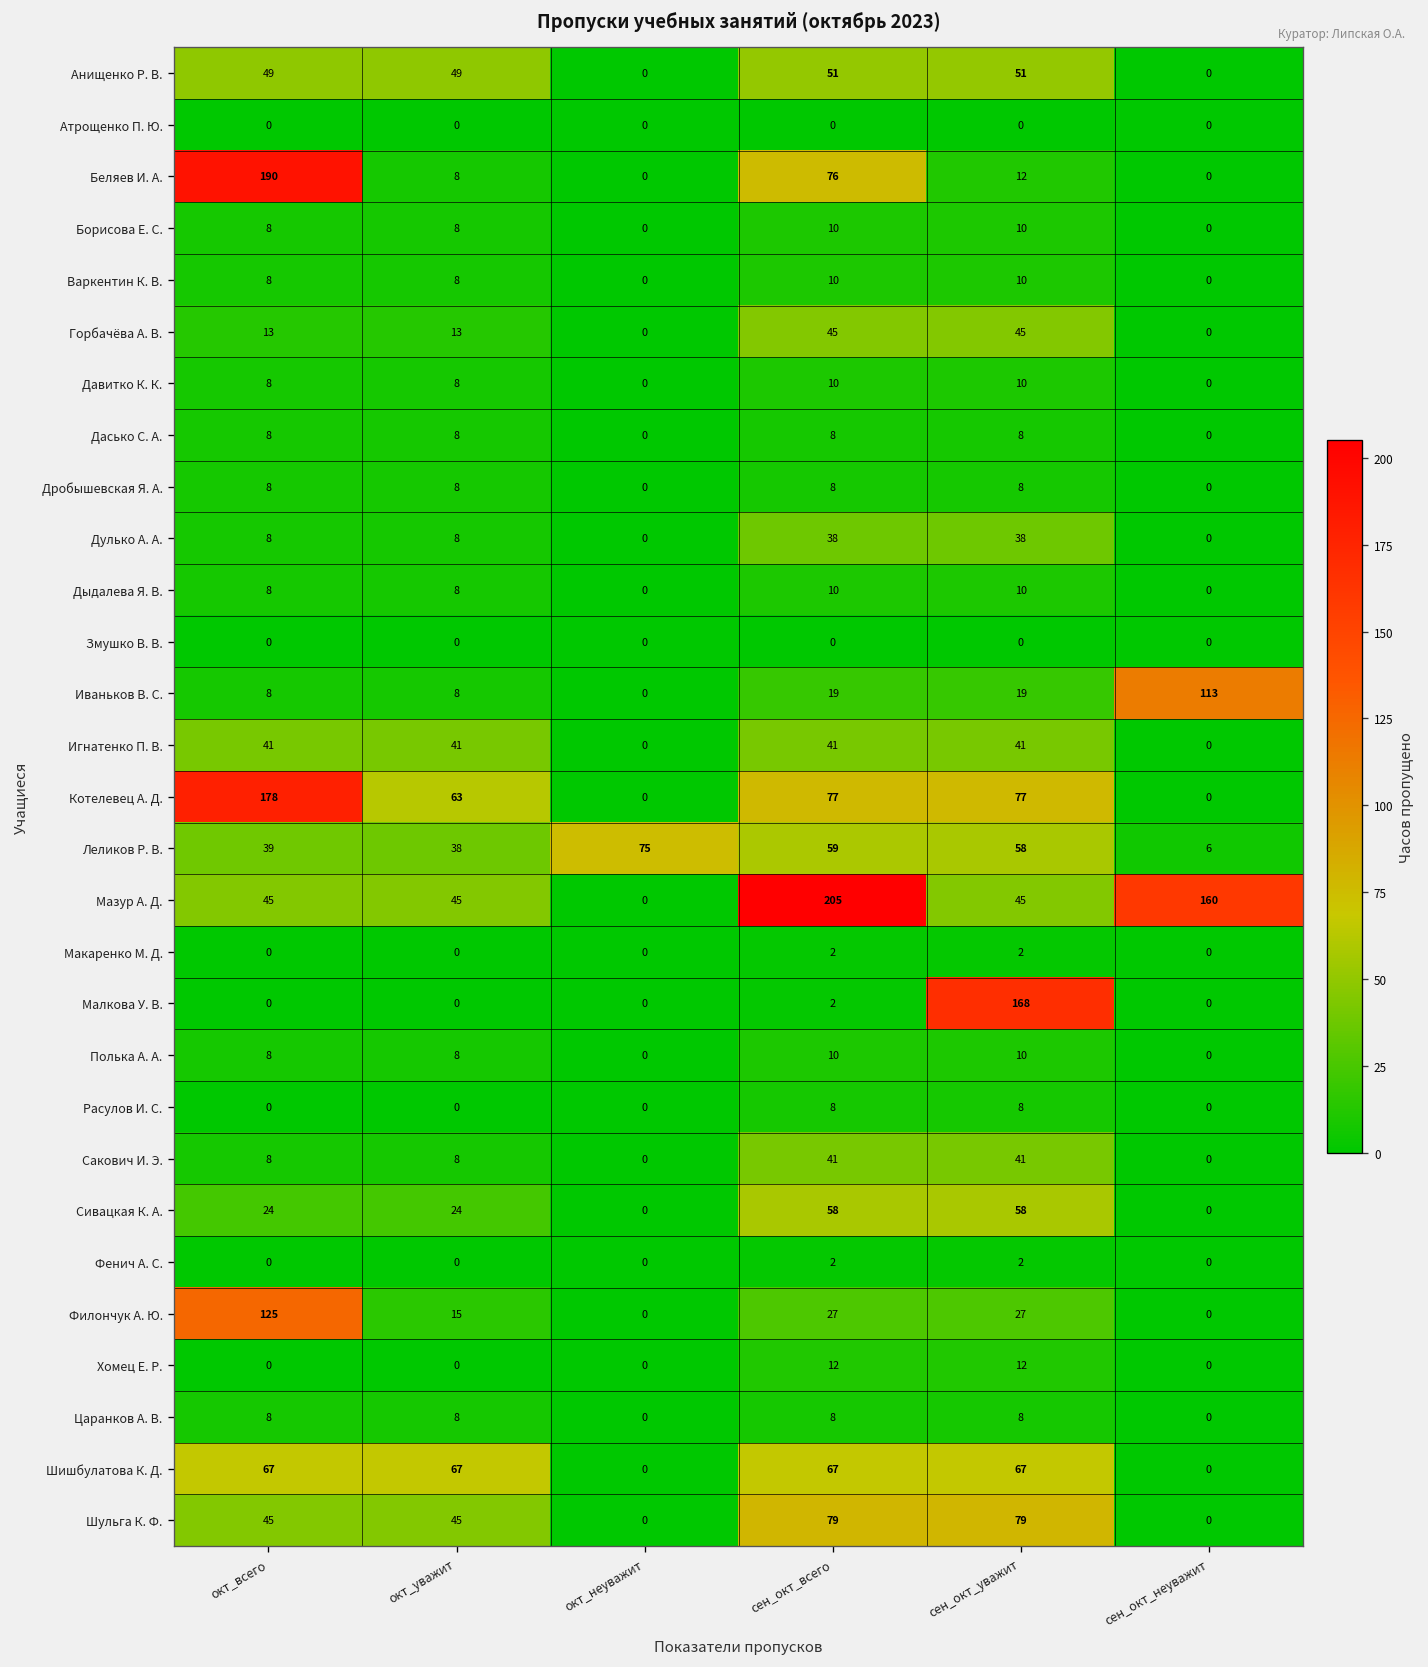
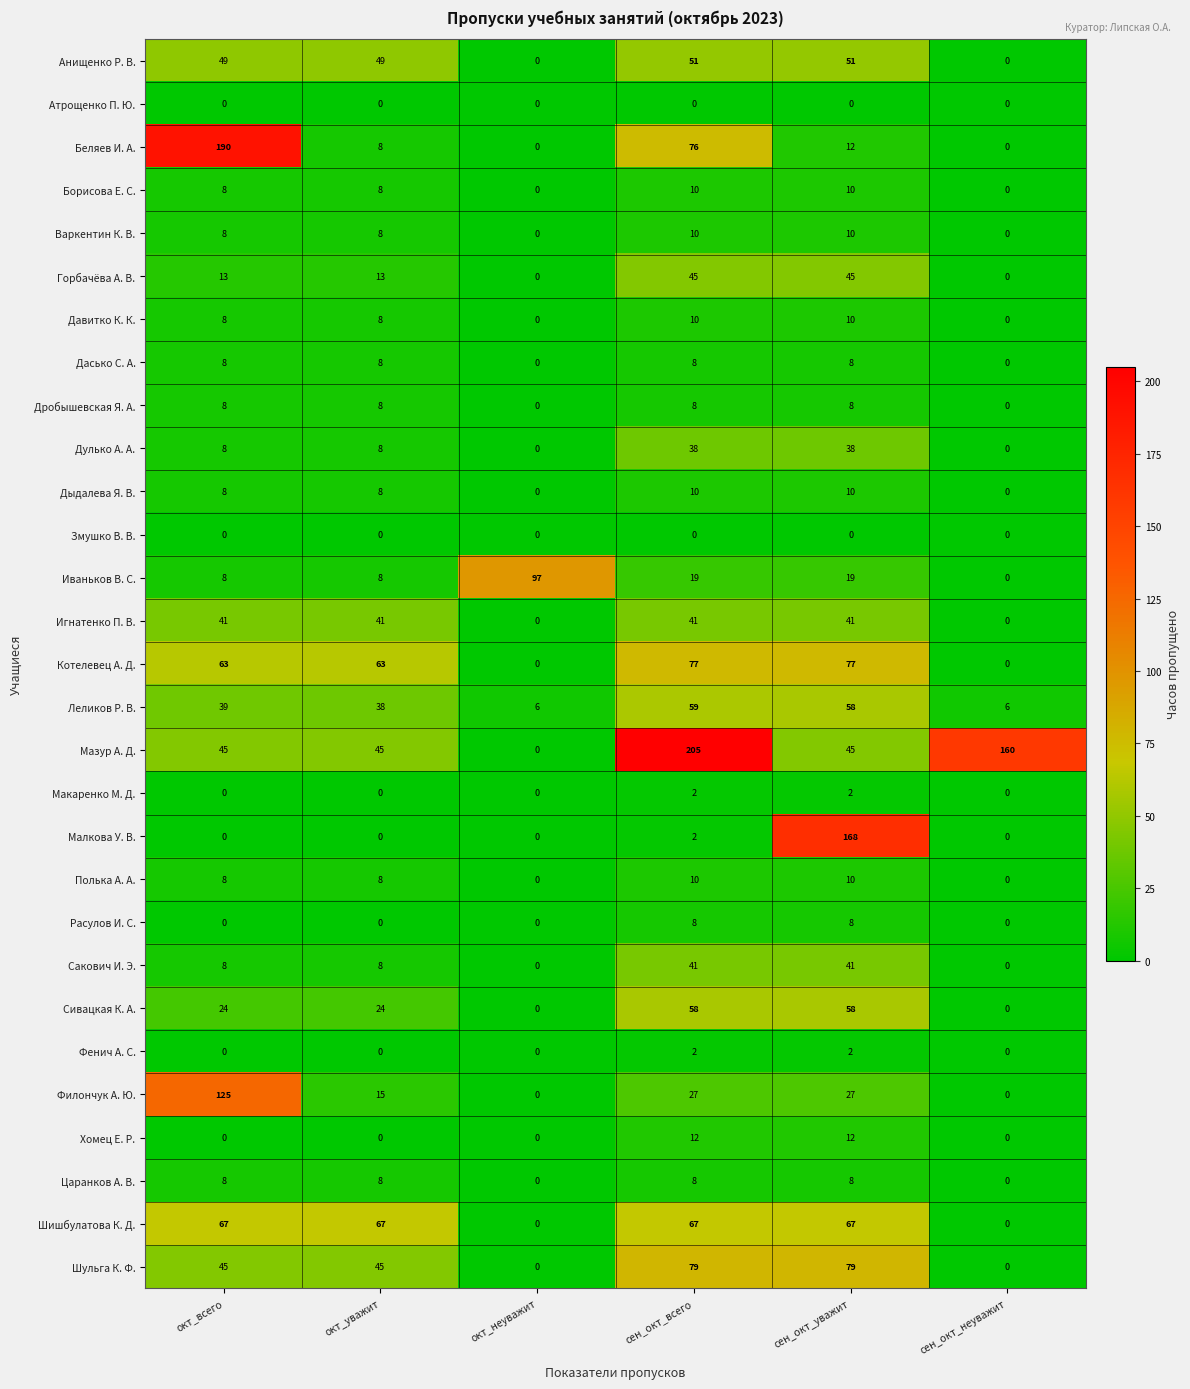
Иваньков В. С., окт_неуважит: 0 -> 97
Иваньков В. С., сен_окт_неуважит: 113 -> 0
Котелевец А. Д., окт_всего: 178 -> 63
Леликов Р. В., окт_неуважит: 75 -> 6
